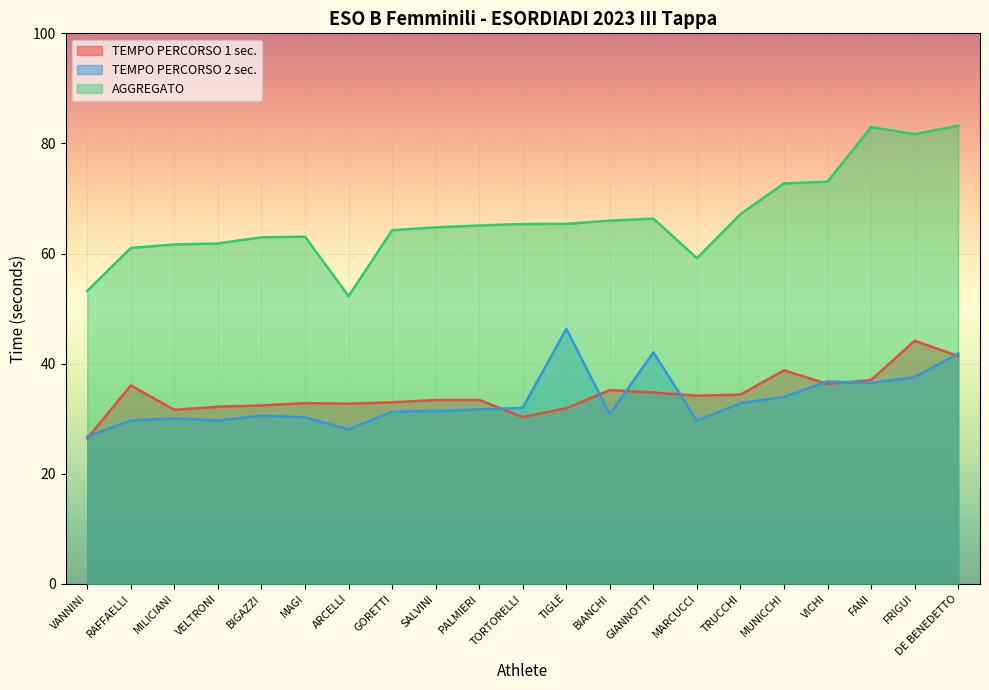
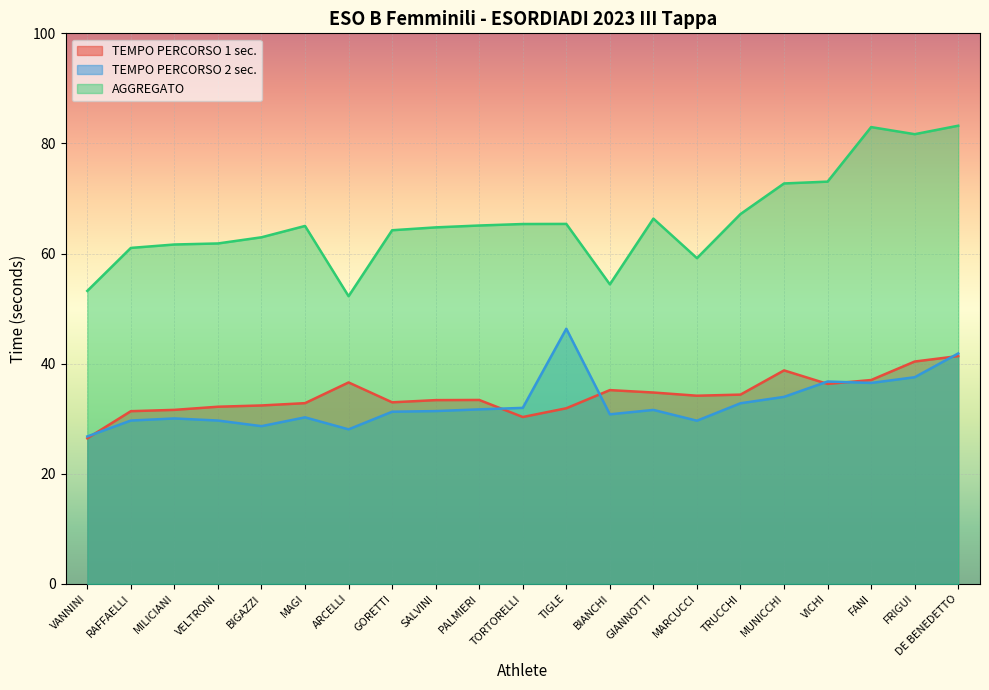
TEMPO PERCORSO 1 sec., RAFFAELLI: 36 -> 31
TEMPO PERCORSO 2 sec., BIGAZZI: 31 -> 29
AGGREGATO, MAGI: 63 -> 65
TEMPO PERCORSO 1 sec., ARCELLI: 33 -> 37
AGGREGATO, BIANCHI: 66 -> 54
TEMPO PERCORSO 2 sec., GIANNOTTI: 42 -> 32
TEMPO PERCORSO 1 sec., FRIGUI: 44 -> 40
